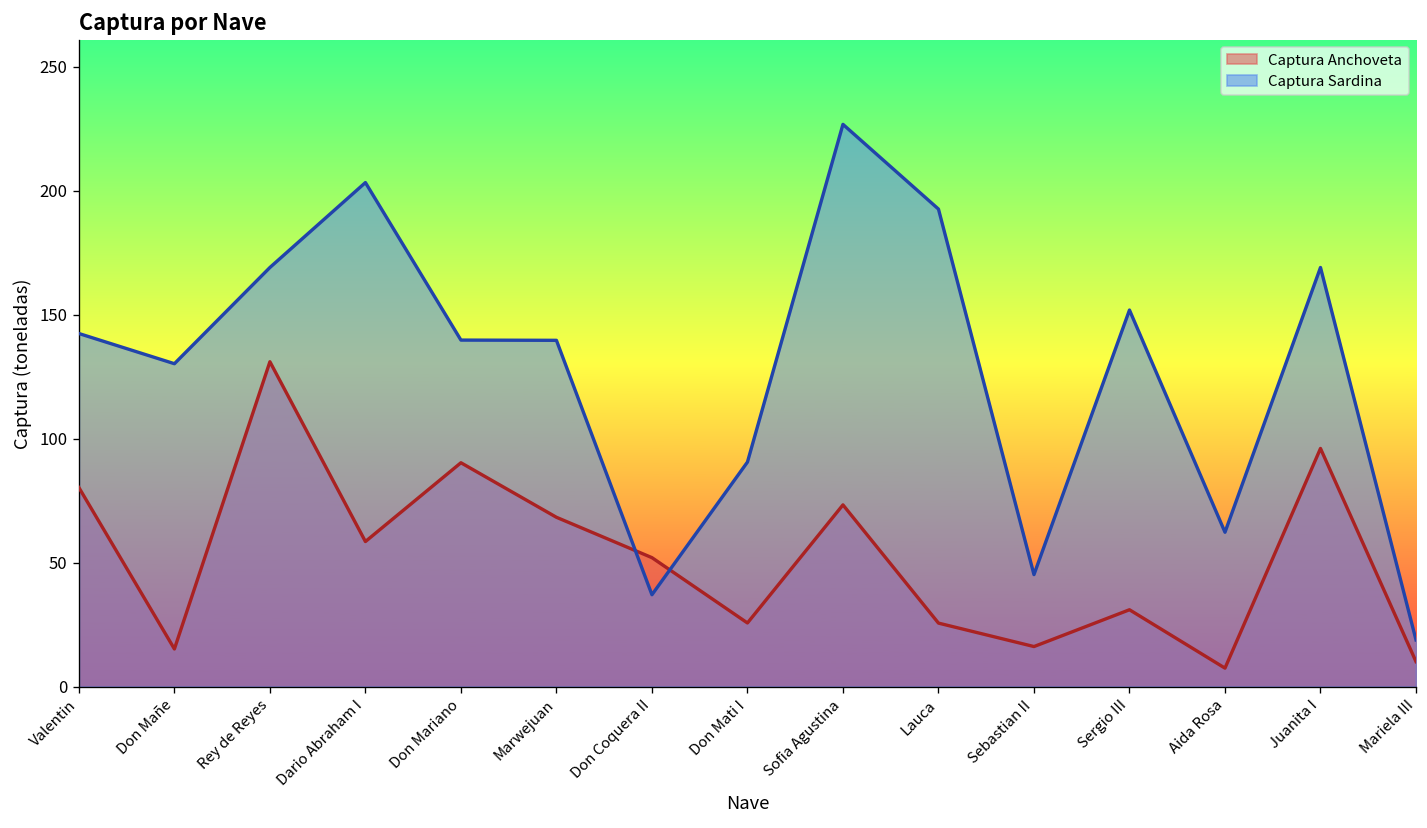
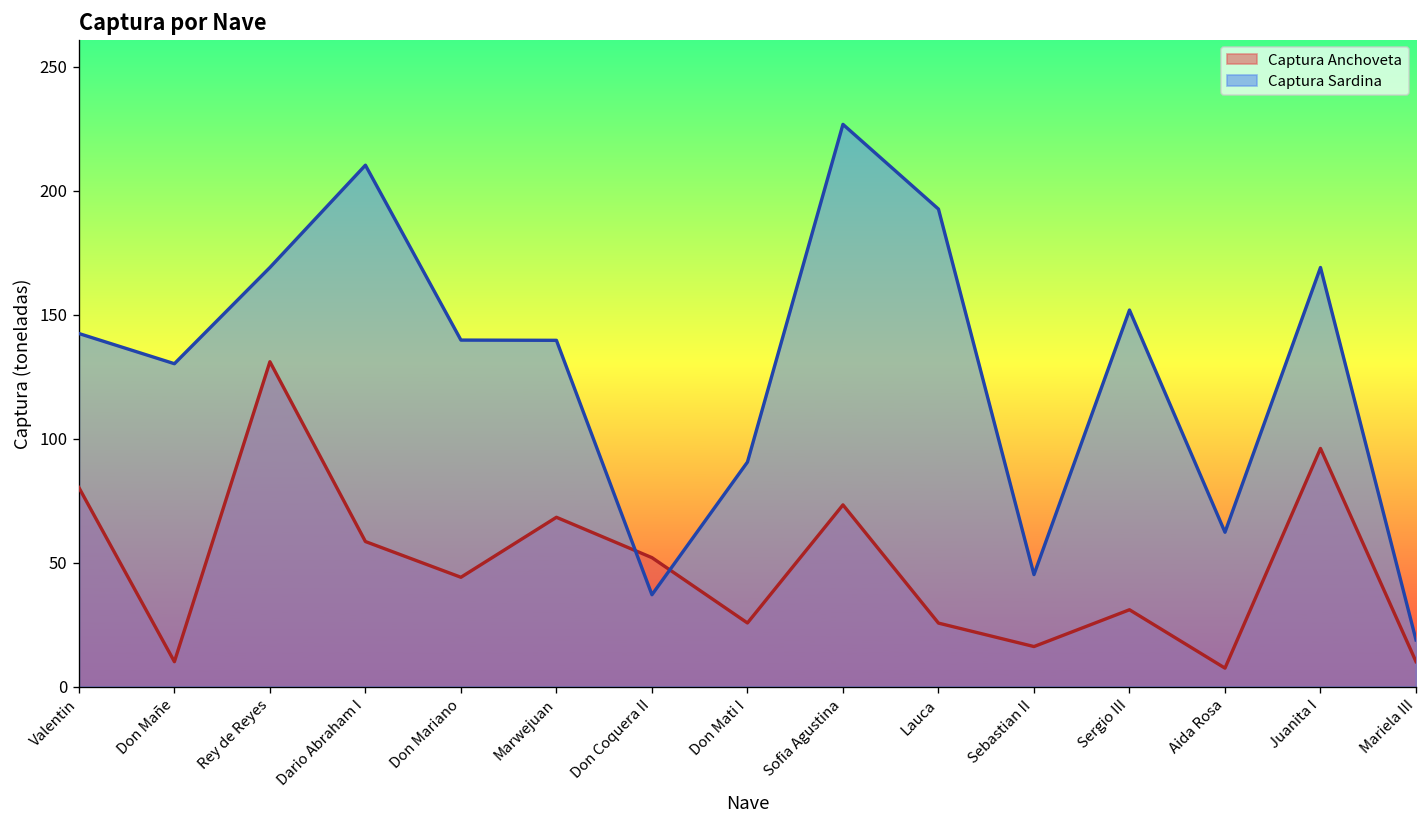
Captura Anchoveta, Don Mañe: 15 -> 10
Captura Sardina, Dario Abraham I: 203 -> 210
Captura Anchoveta, Don Mariano: 90 -> 44
